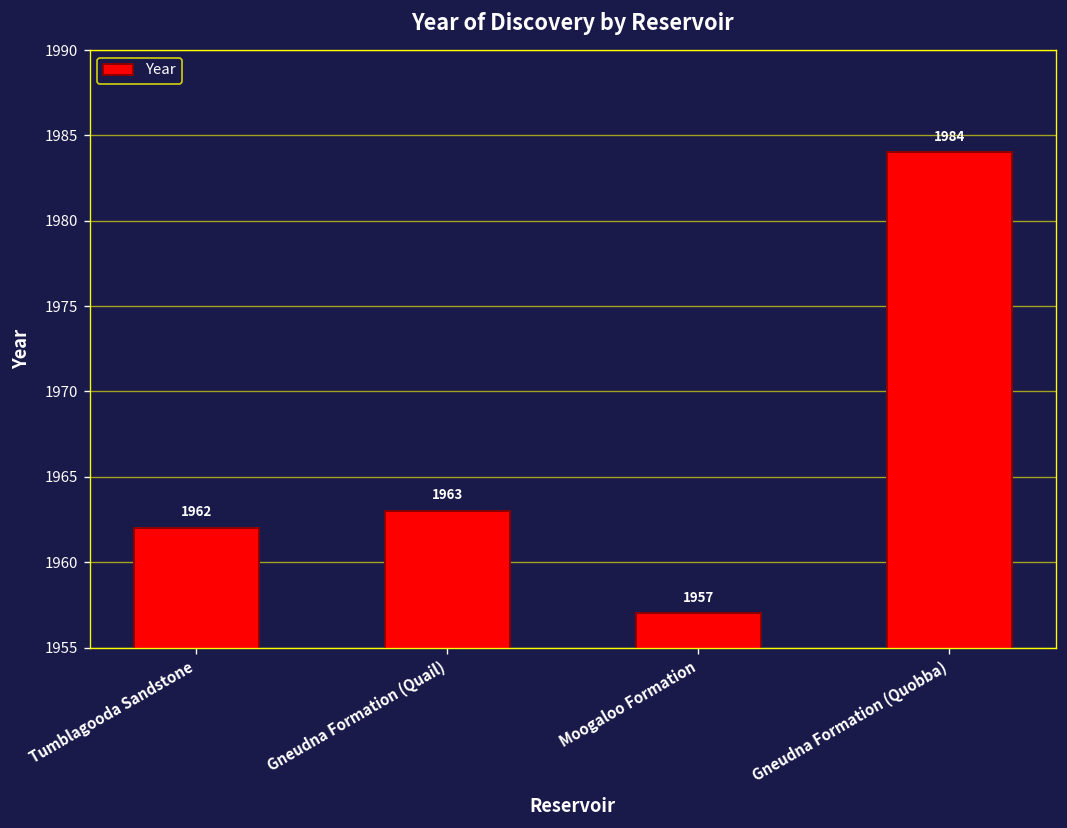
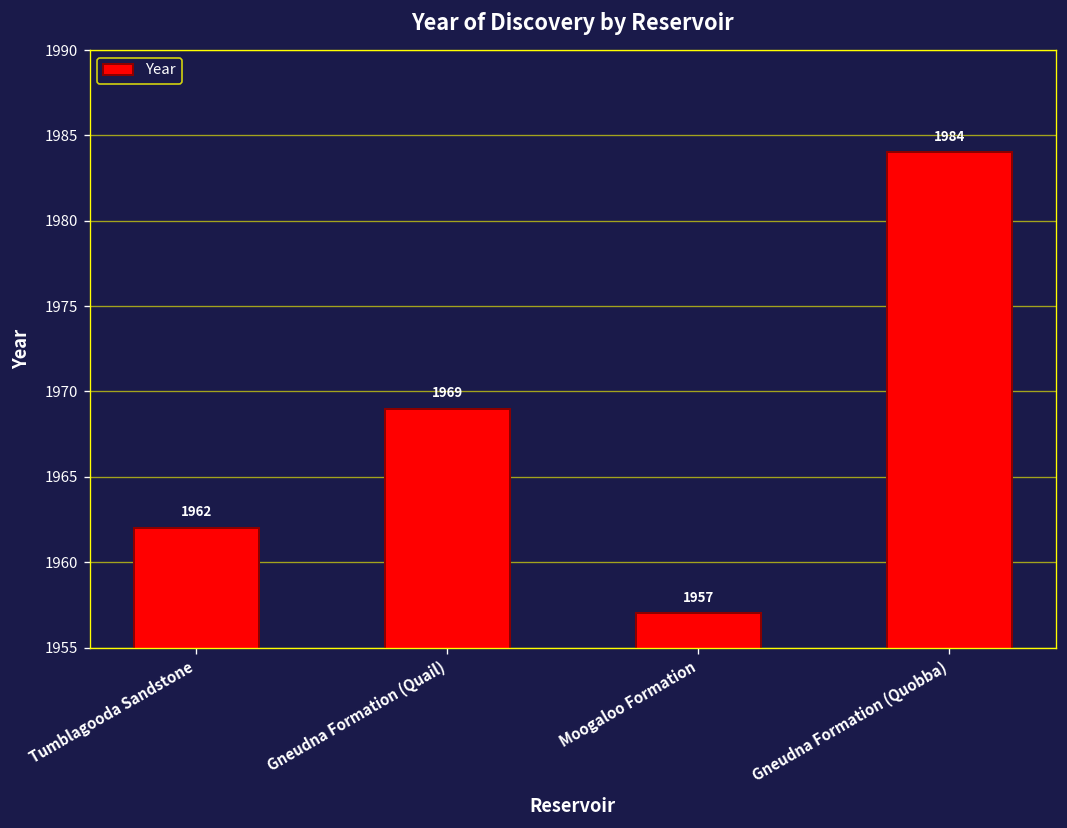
Gneudna Formation (Quail): 1963 -> 1969
